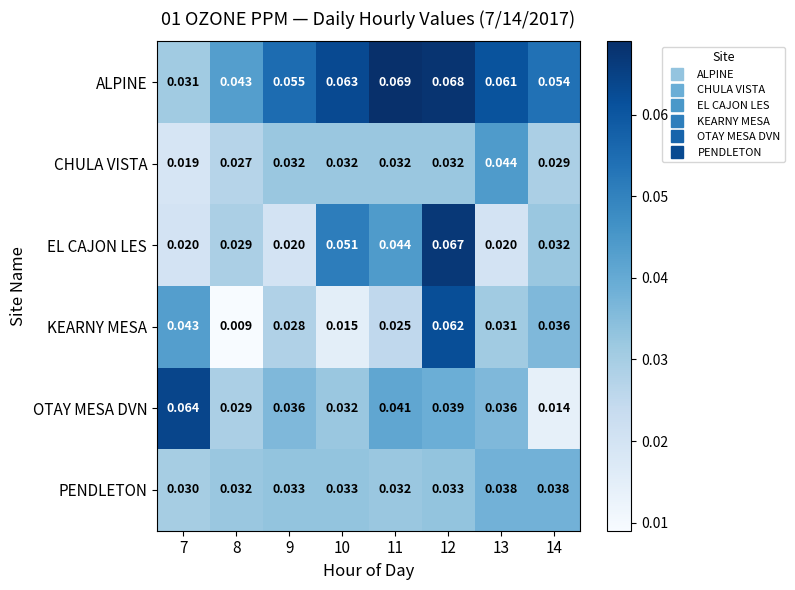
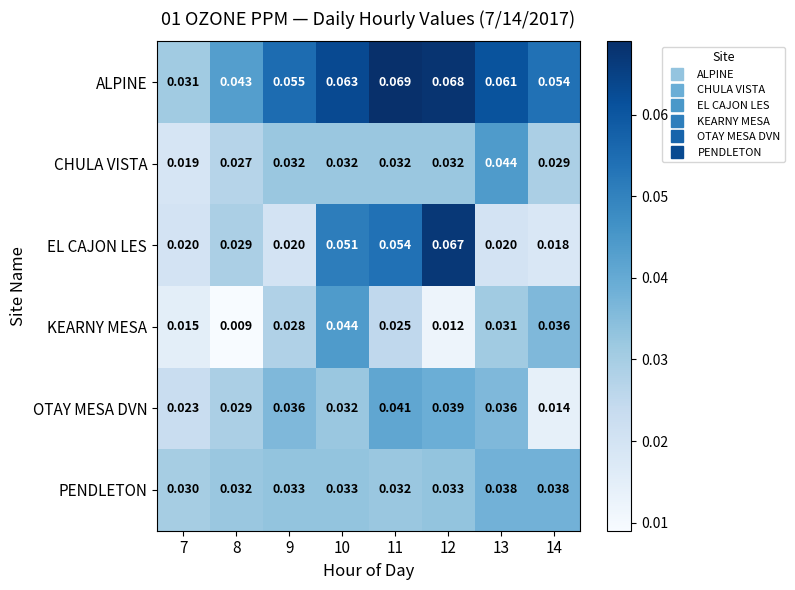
EL CAJON LES, 11: 0.044 -> 0.054
EL CAJON LES, 14: 0.032 -> 0.018
KEARNY MESA, 7: 0.043 -> 0.015
KEARNY MESA, 10: 0.015 -> 0.044
KEARNY MESA, 12: 0.062 -> 0.012
OTAY MESA DVN, 7: 0.064 -> 0.023
